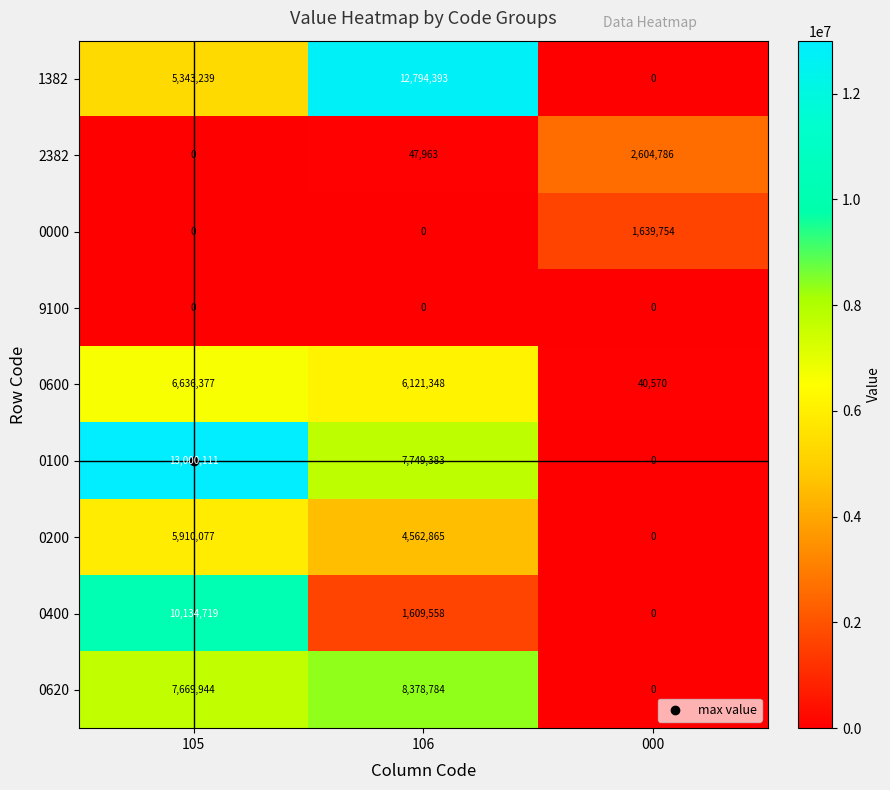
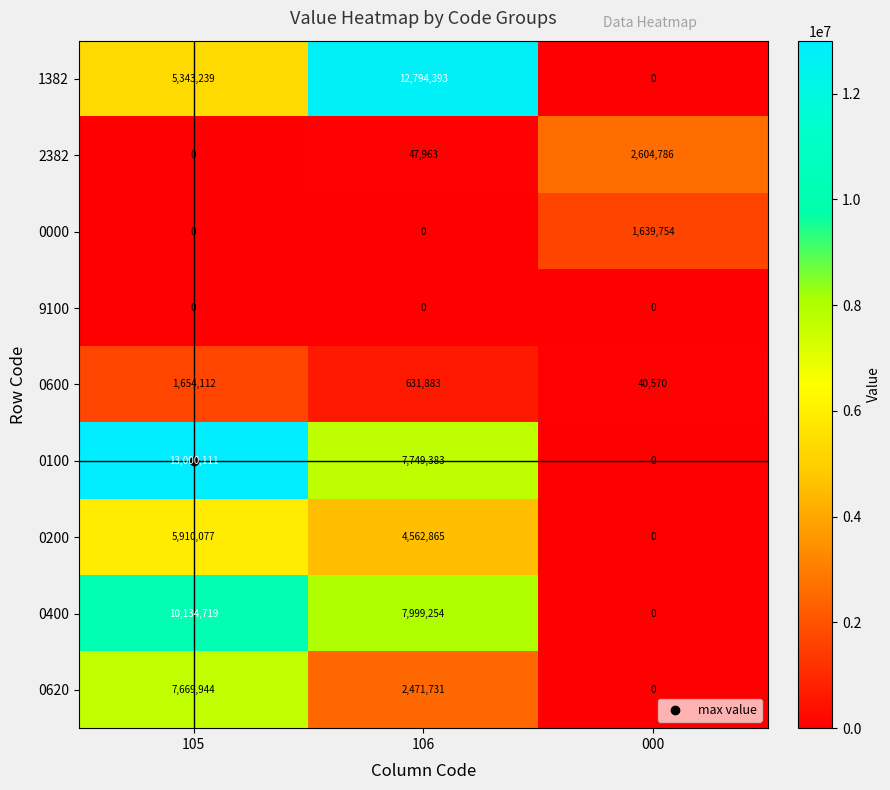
0600, 105: 6,636,377 -> 1,654,112
0600, 106: 6,121,348 -> 631,883
0400, 106: 1,609,558 -> 7,999,254
0620, 106: 8,378,784 -> 2,471,731
